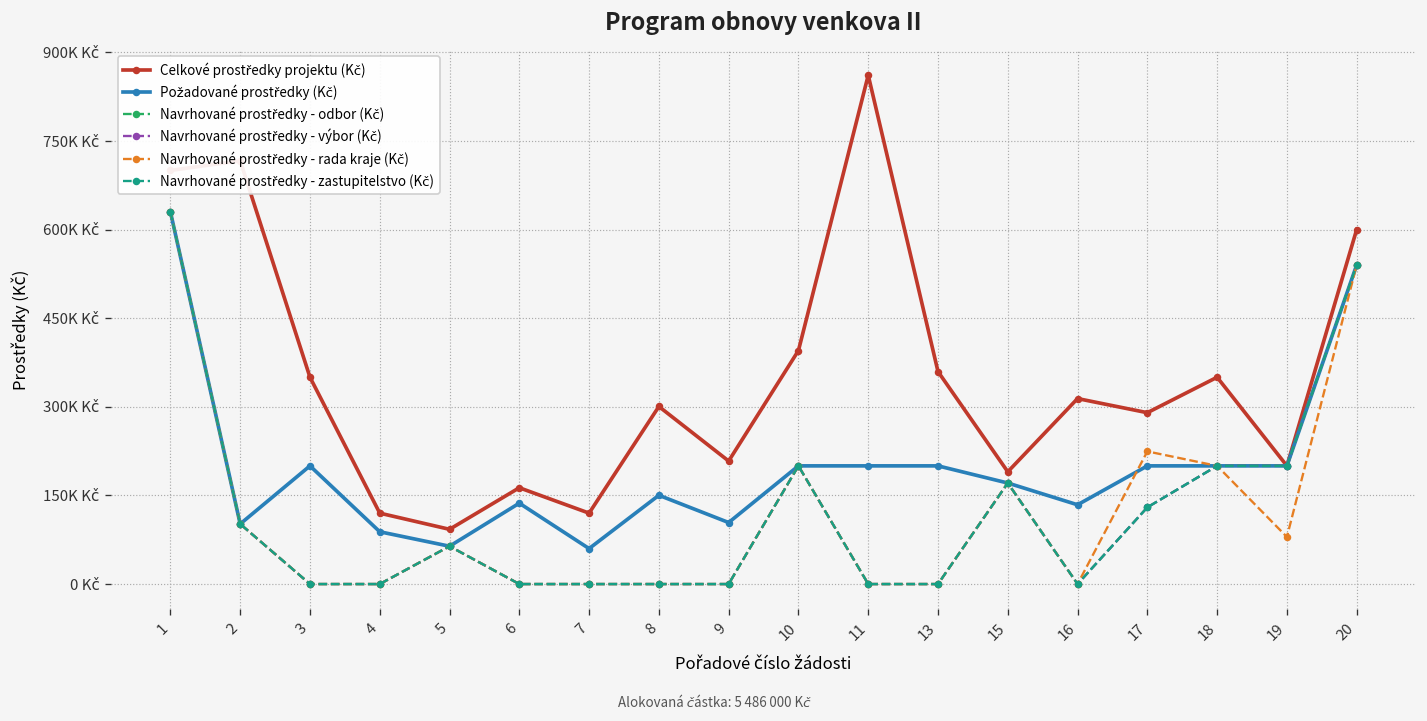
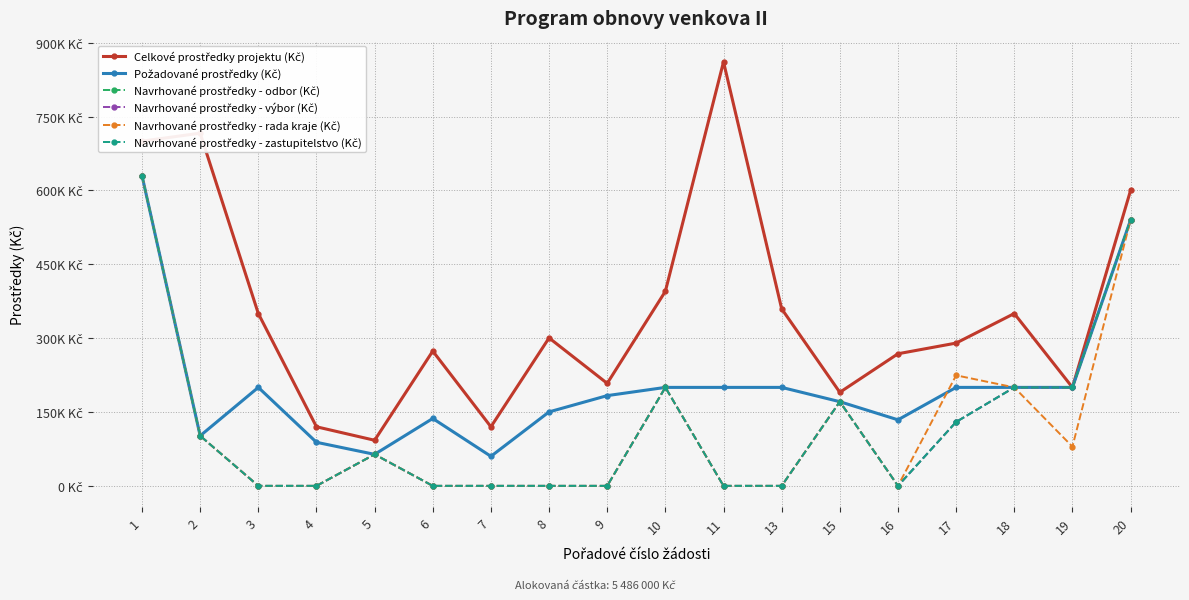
Celkové prostředky projektu (Kč), 6: 160K Kč -> 270K Kč
Požadované prostředky (Kč), 9: 100K Kč -> 180K Kč
Celkové prostředky projektu (Kč), 16: 310K Kč -> 270K Kč
